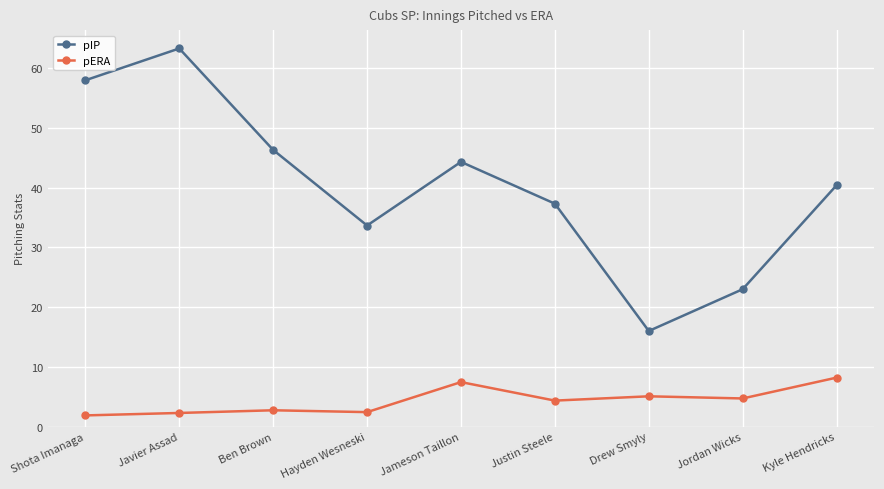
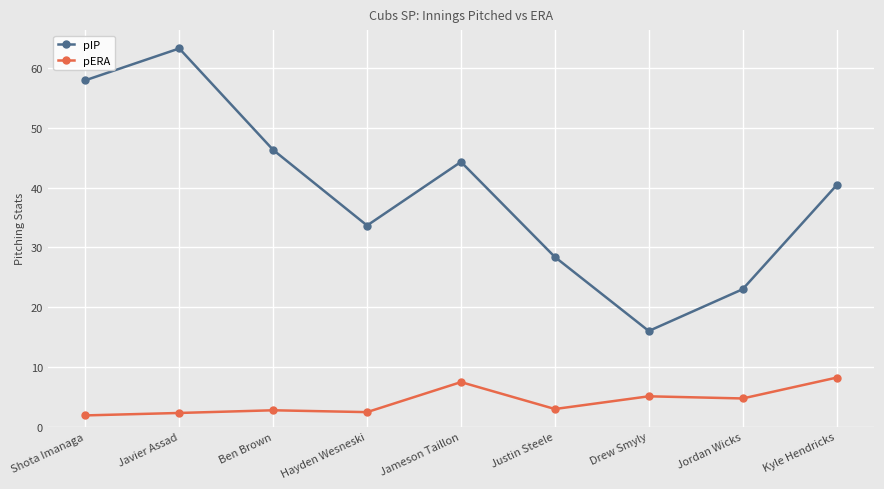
pIP, Justin Steele: 37 -> 28
pERA, Justin Steele: 4 -> 3
